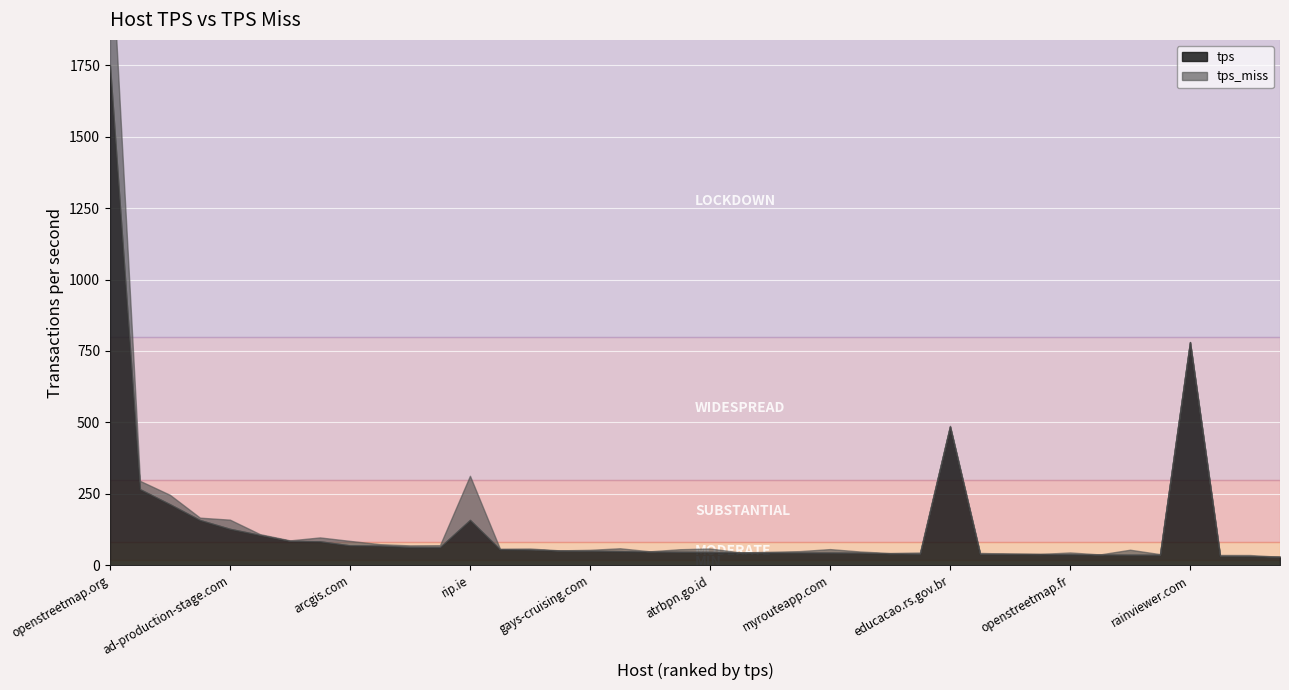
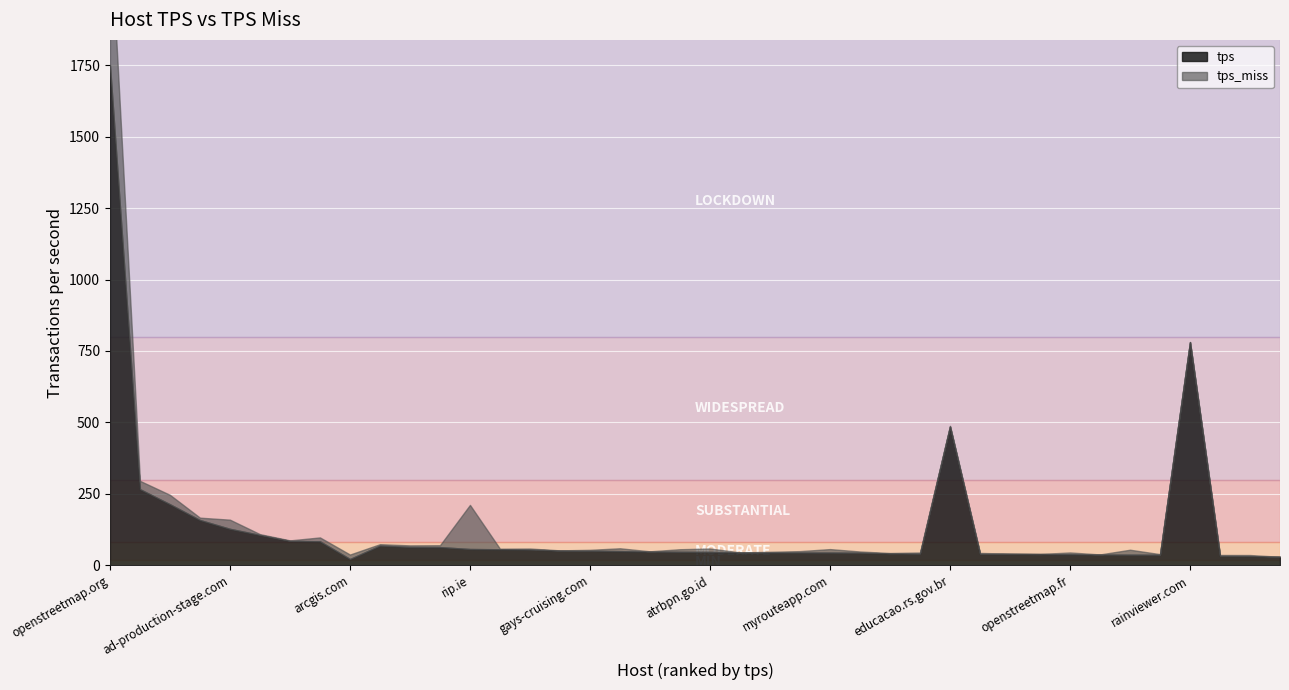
tps, arcgis.com: 70 -> 20
tps, rip.ie: 160 -> 60
